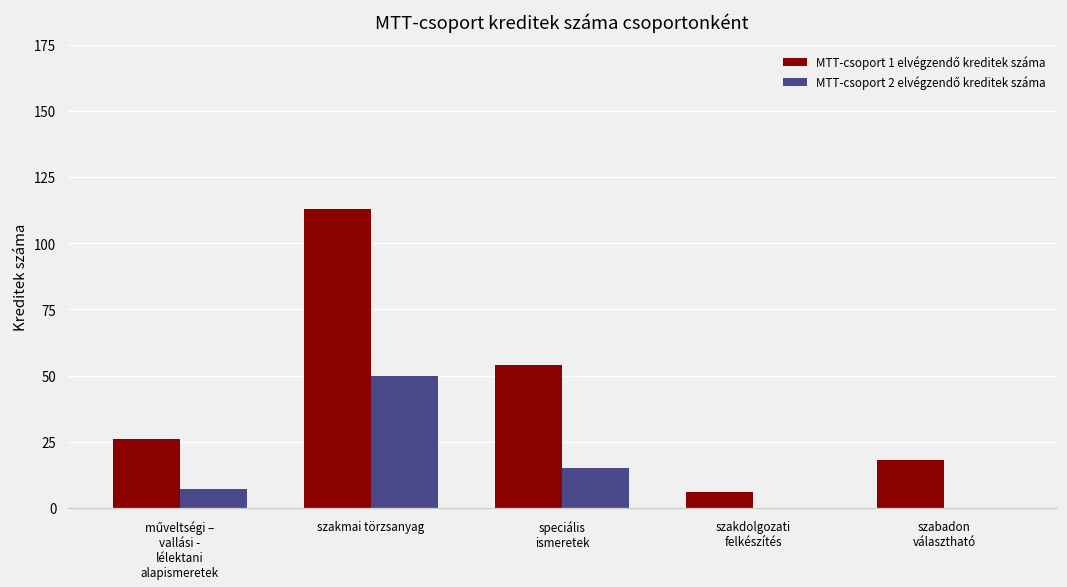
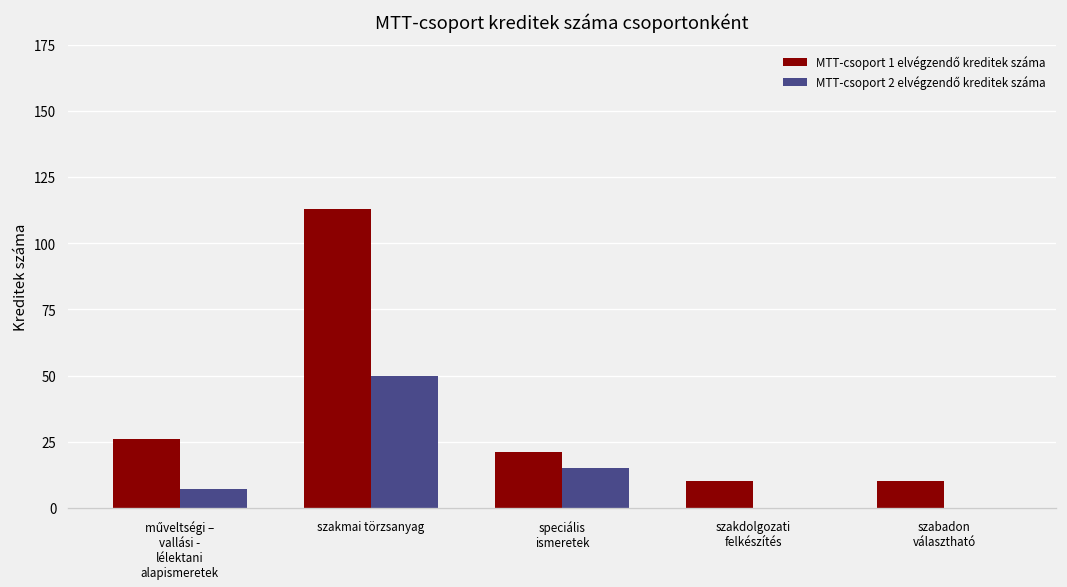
MTT-csoport 1 elvégzendő kreditek száma, speciális ismeretek: 54 -> 21
MTT-csoport 1 elvégzendő kreditek száma, szakdolgozati felkészítés: 6 -> 10
MTT-csoport 1 elvégzendő kreditek száma, szabadon választható: 18 -> 10
